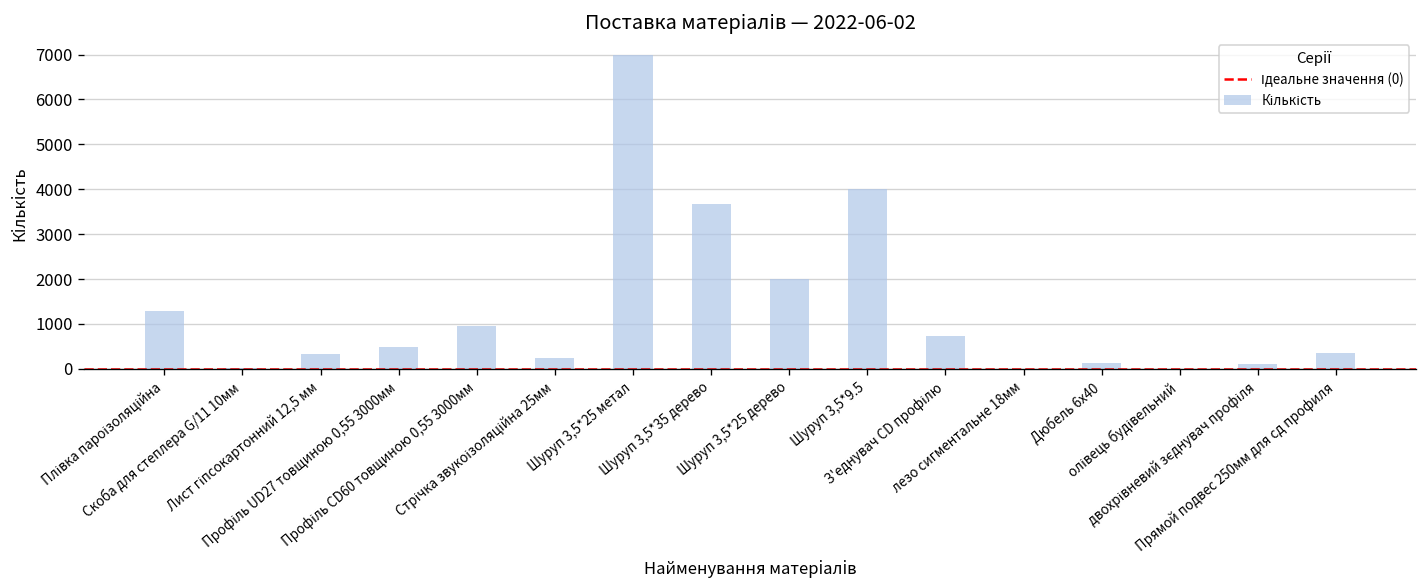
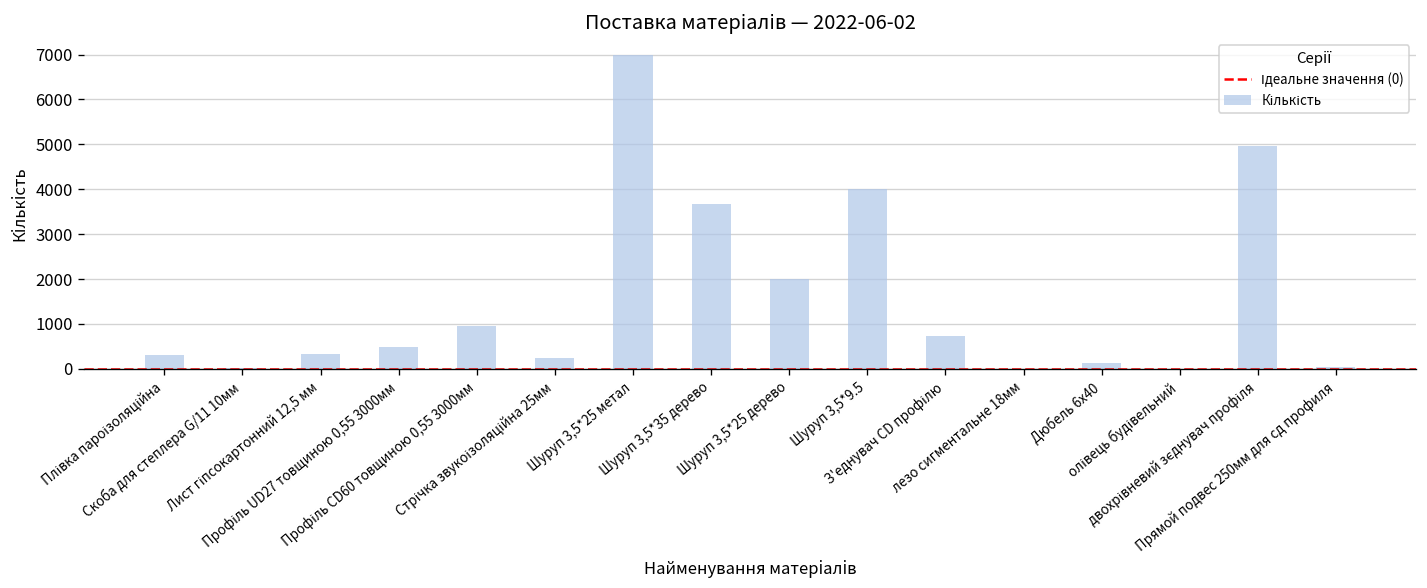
Плівка пароізоляційна: 1300 -> 300
двохрівневий зєднувач профіля: 100 -> 5000
Прямой подвес 250мм для сд профиля: 300 -> 100
